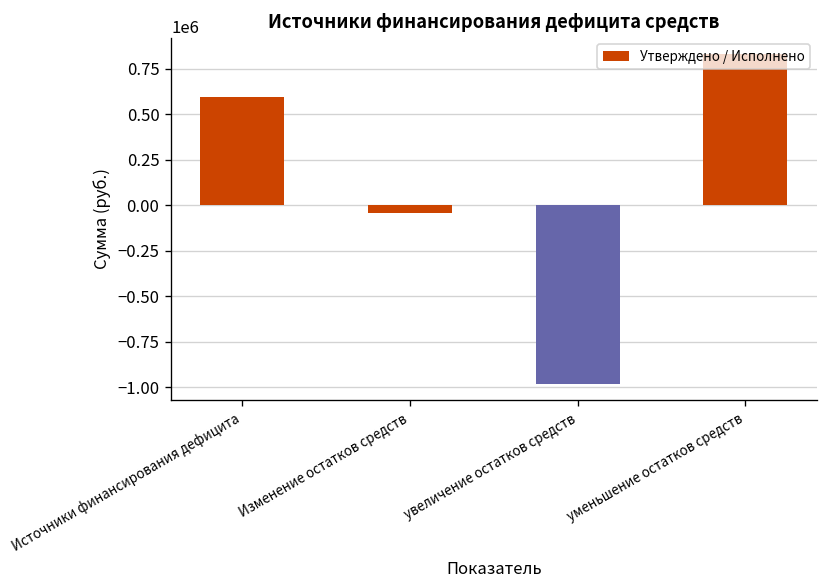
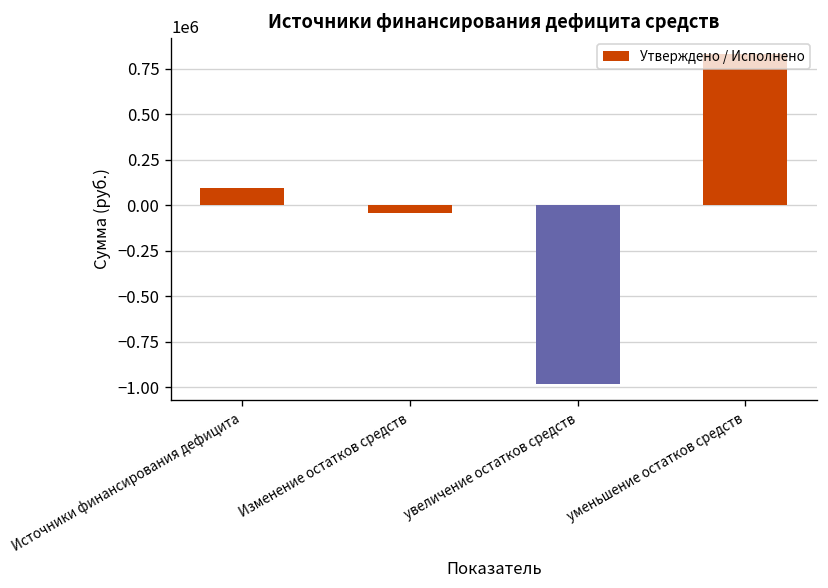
Источники финансирования дефицита: 600000 -> 90000
